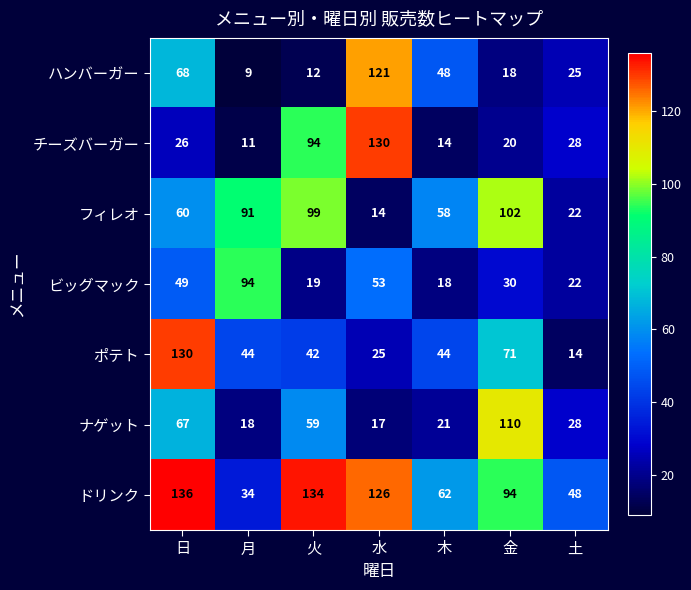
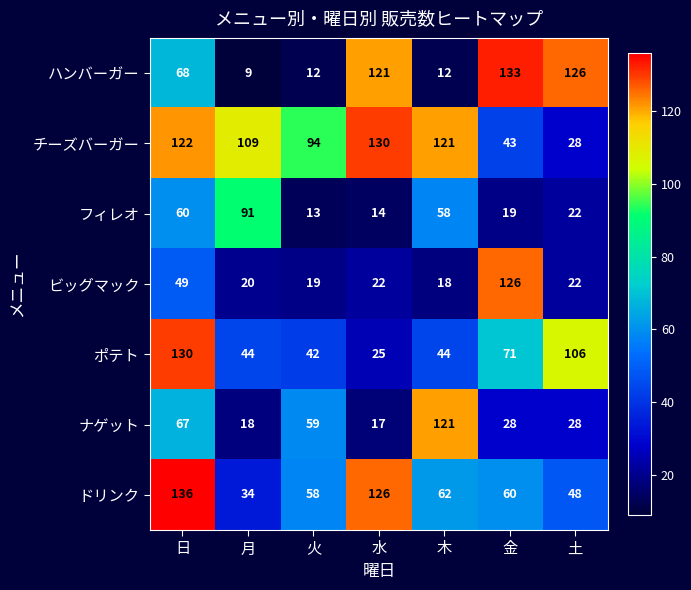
ハンバーガー, 木: 48 -> 12
ハンバーガー, 金: 18 -> 133
ハンバーガー, 土: 25 -> 126
チーズバーガー, 日: 26 -> 122
チーズバーガー, 月: 11 -> 109
チーズバーガー, 木: 14 -> 121
チーズバーガー, 金: 20 -> 43
フィレオ, 火: 99 -> 13
フィレオ, 金: 102 -> 19
ビッグマック, 月: 94 -> 20
ビッグマック, 水: 53 -> 22
ビッグマック, 金: 30 -> 126
ポテト, 土: 14 -> 106
ナゲット, 木: 21 -> 121
ナゲット, 金: 110 -> 28
ドリンク, 火: 134 -> 58
ドリンク, 金: 94 -> 60
